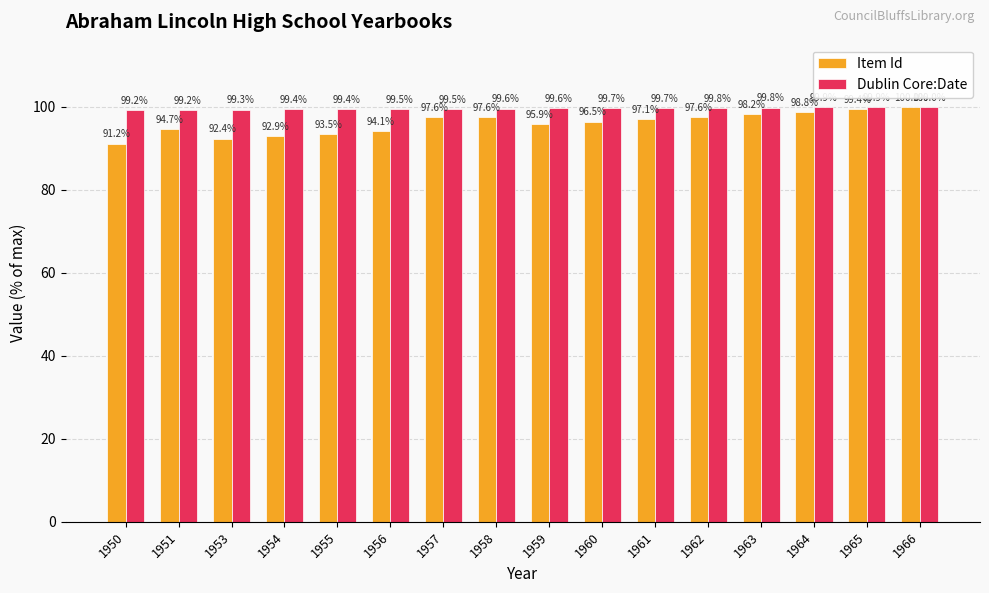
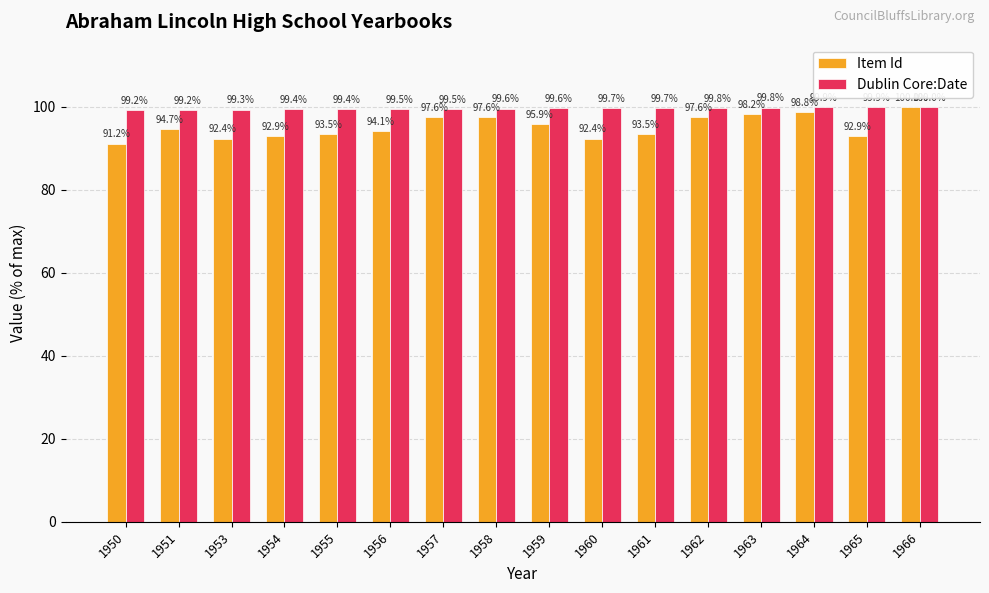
Item Id, 1960: 96.5% -> 92.4%
Item Id, 1961: 97.1% -> 93.5%
Item Id, 1965: 99 -> 93
